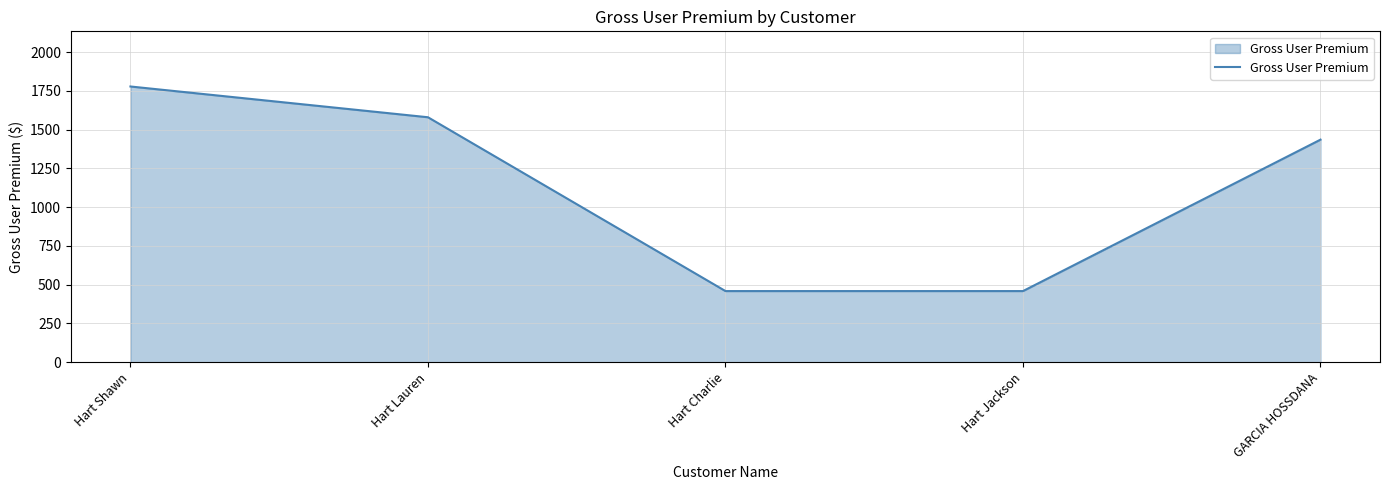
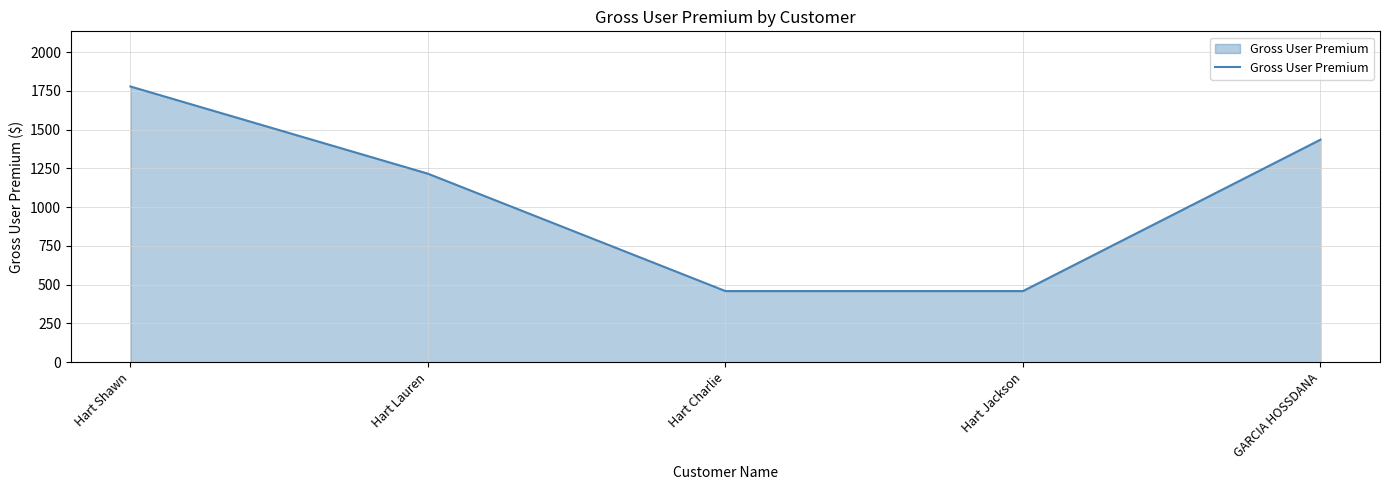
Hart Lauren: 1580 -> 1220
